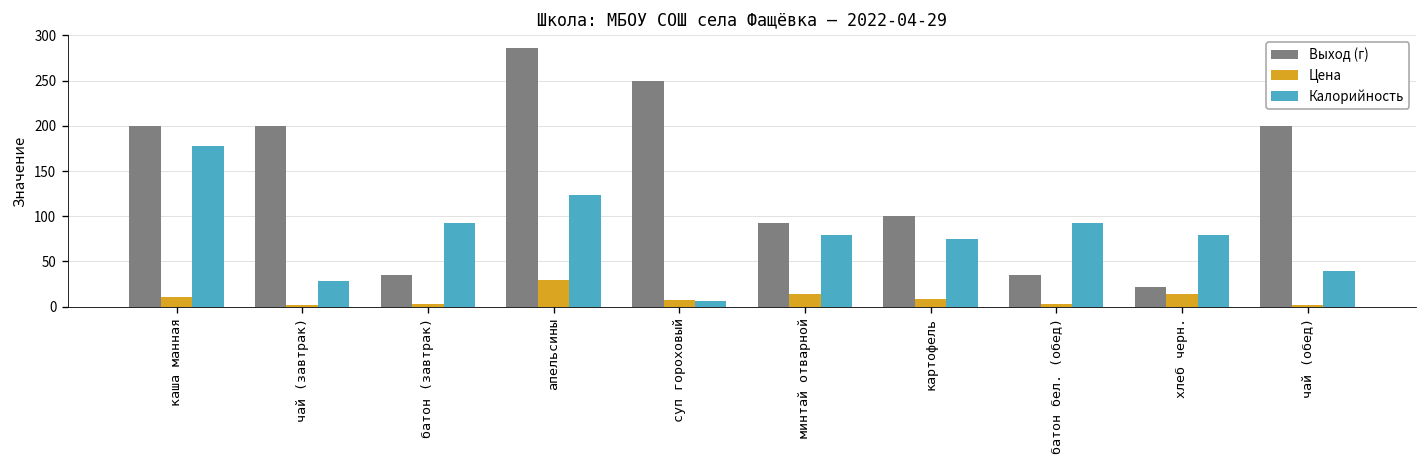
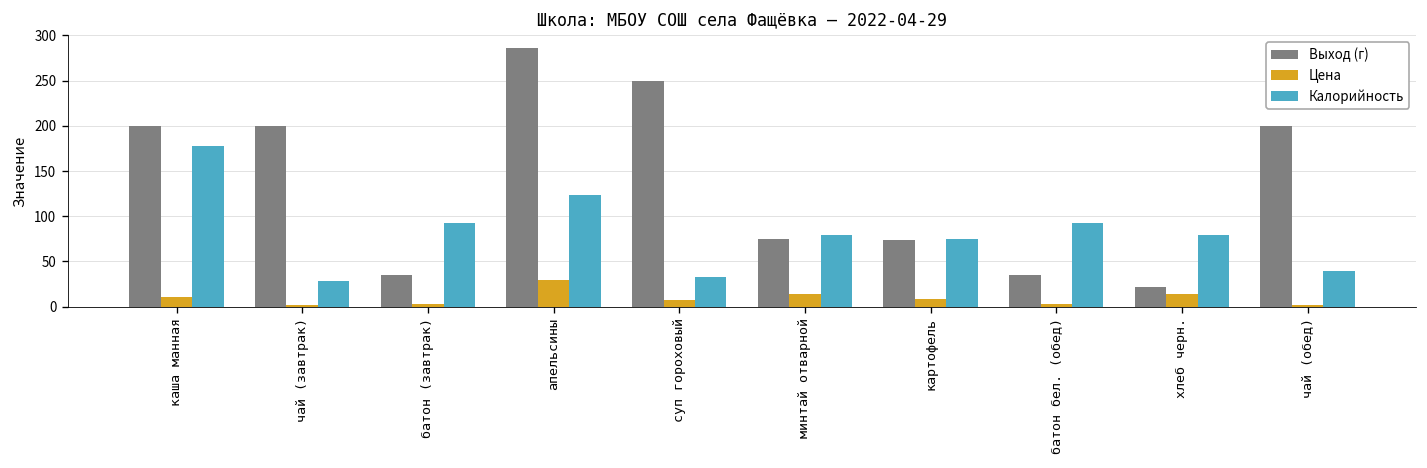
Калорийность, суп гороховый: 10 -> 30
Выход (г), минтай отварной: 90 -> 80
Выход (г), картофель: 100 -> 70
